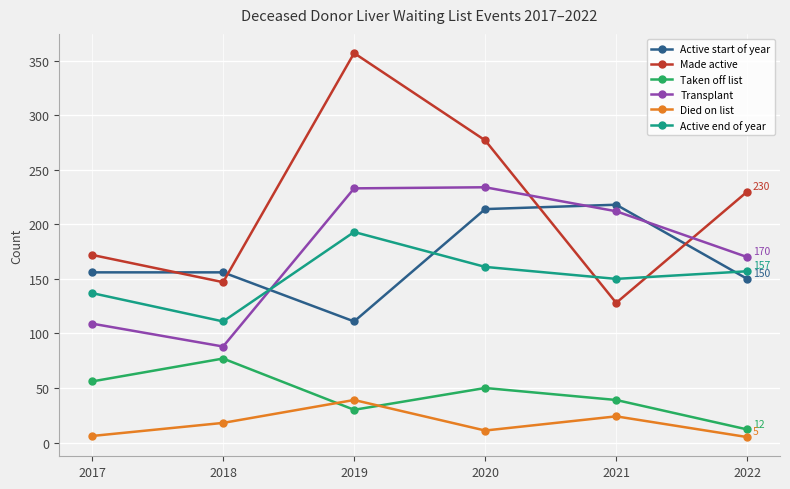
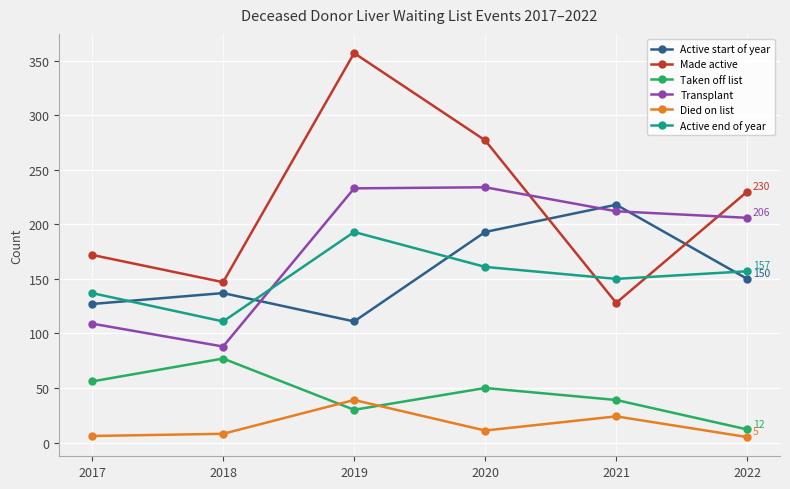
Active start of year, 2017: 156 -> 127
Active start of year, 2018: 156 -> 137
Died on list, 2018: 18 -> 8
Active start of year, 2020: 214 -> 193
Transplant, 2022: 170 -> 206
